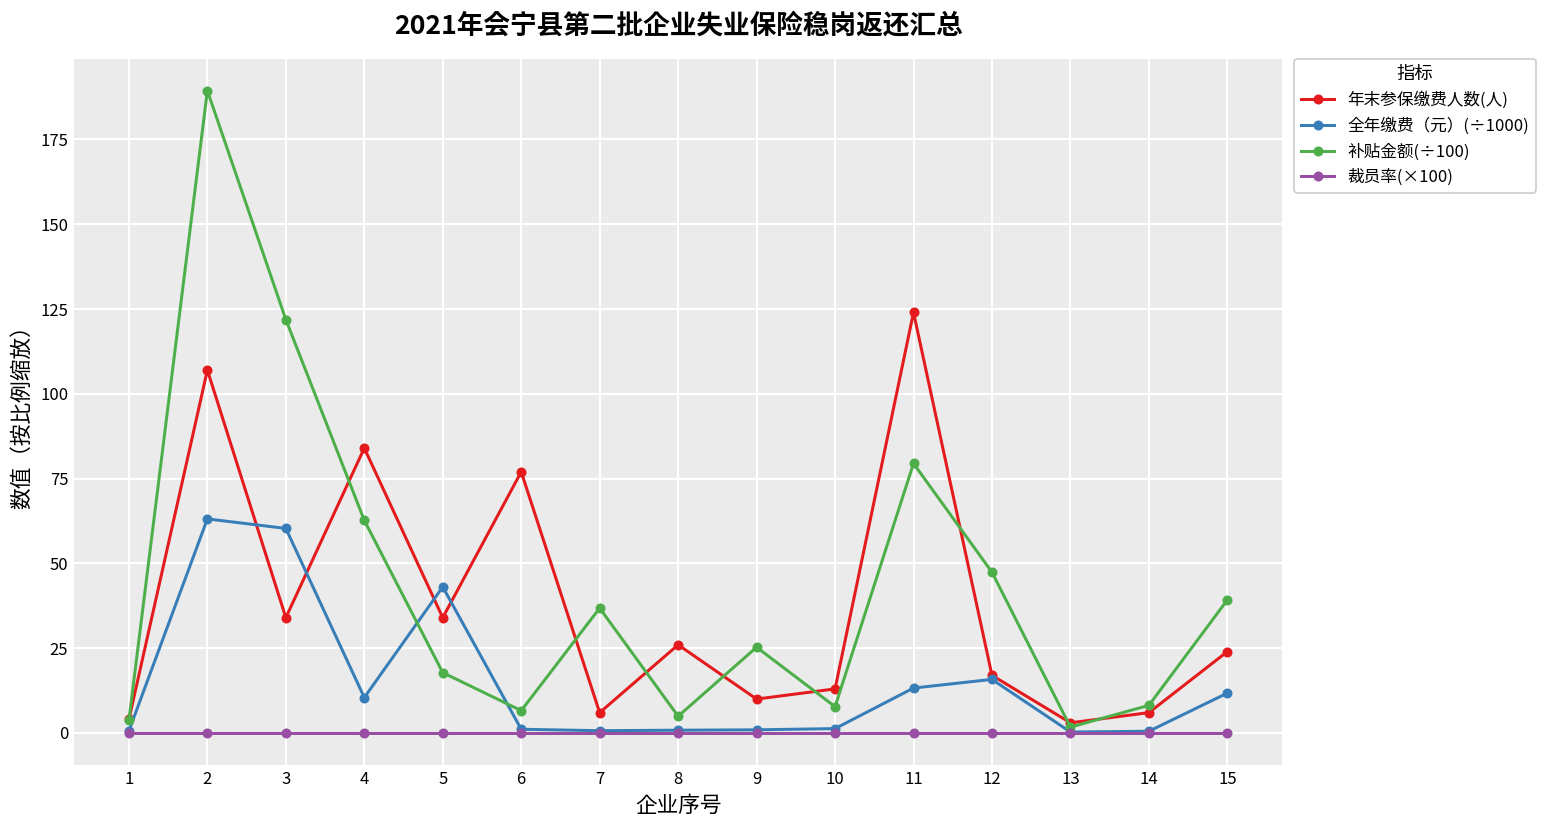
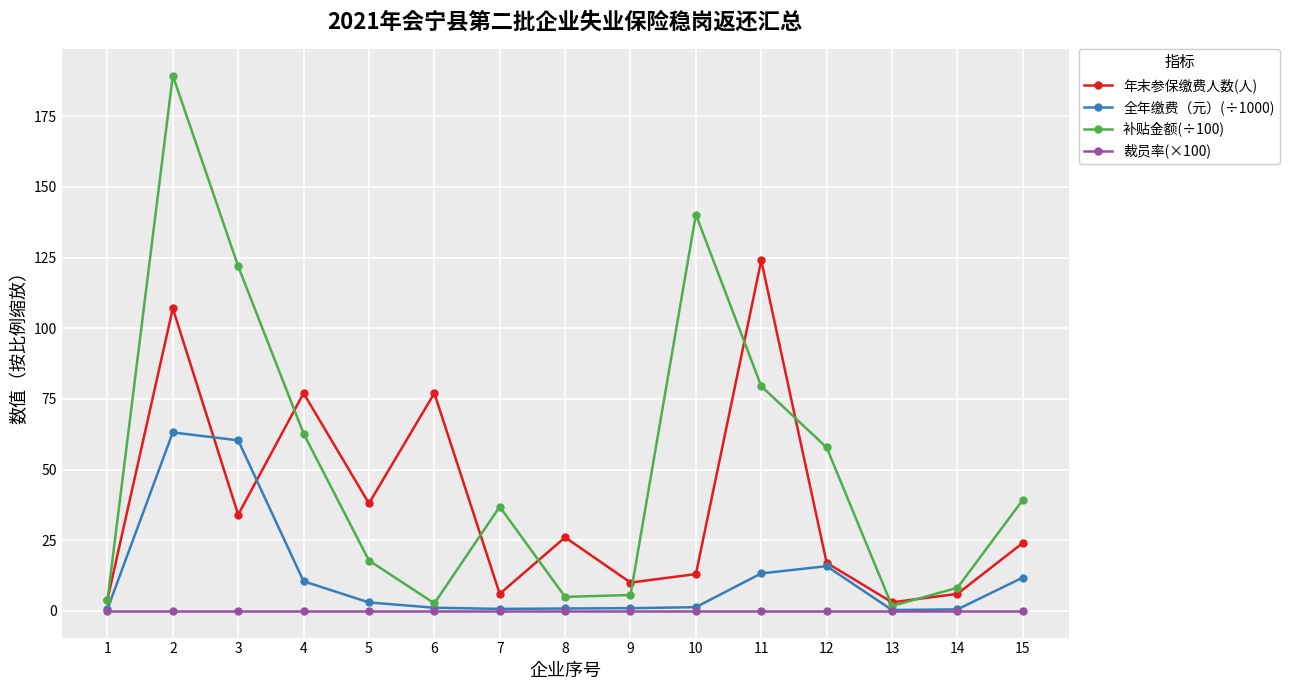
年末参保缴费人数(人), 4: 84 -> 77
年末参保缴费人数(人), 5: 34 -> 38
全年缴费（元）(÷1000), 5: 43 -> 3
补贴金额(÷100), 6: 7 -> 3
补贴金额(÷100), 9: 25 -> 6
补贴金额(÷100), 10: 8 -> 140
补贴金额(÷100), 12: 47 -> 58
